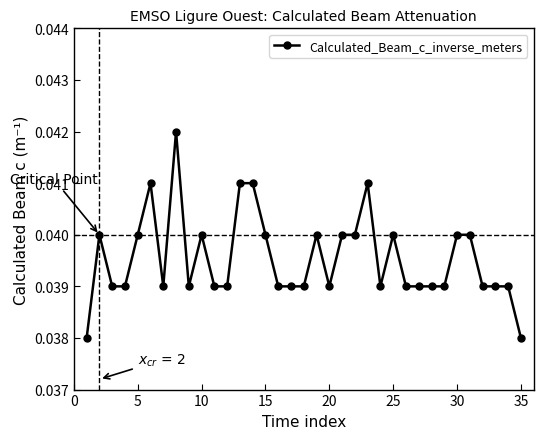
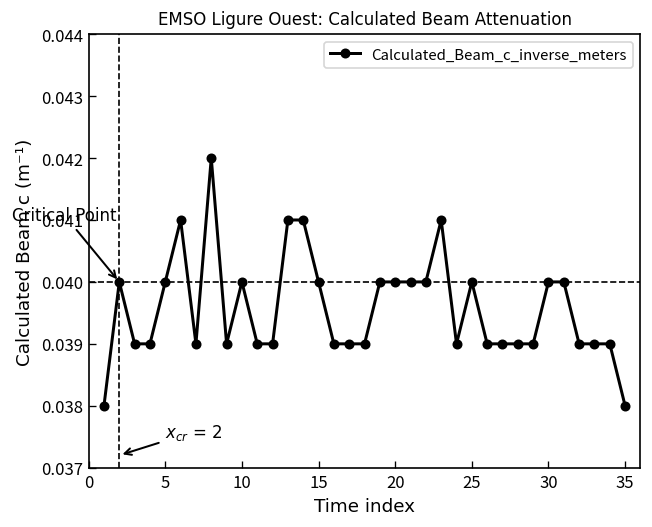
20: 0.039 -> 0.040
